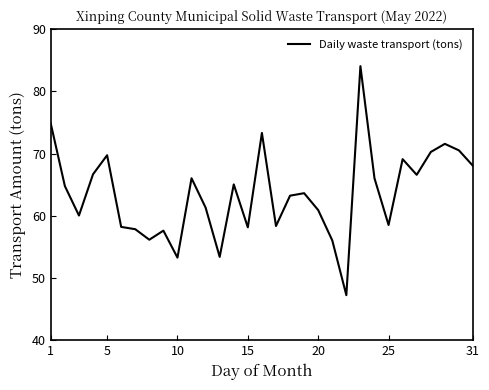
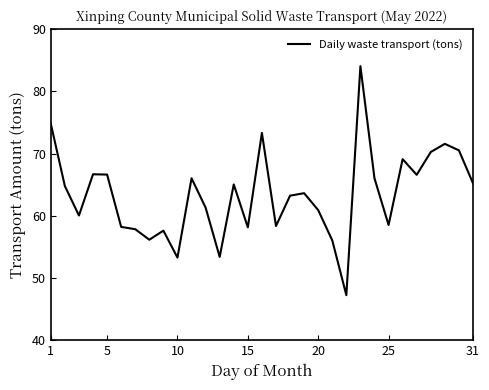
5: 70 -> 67
31: 68 -> 65
